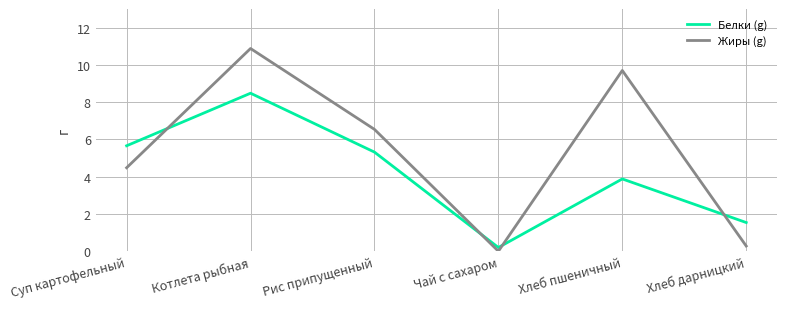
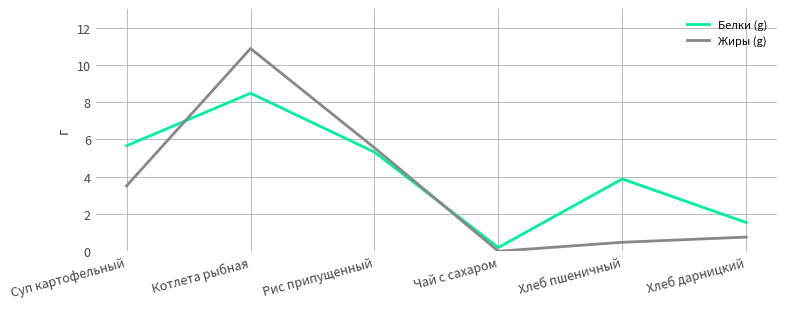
Жиры (g), Суп картофельный: 4.5 -> 3.5
Жиры (g), Рис припущенный: 6.5 -> 5.6
Жиры (g), Хлеб пшеничный: 9.7 -> 0.5
Жиры (g), Хлеб дарницкий: 0.3 -> 0.8
